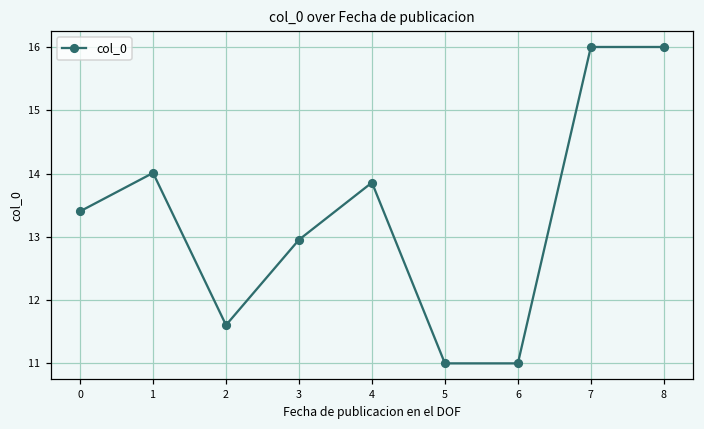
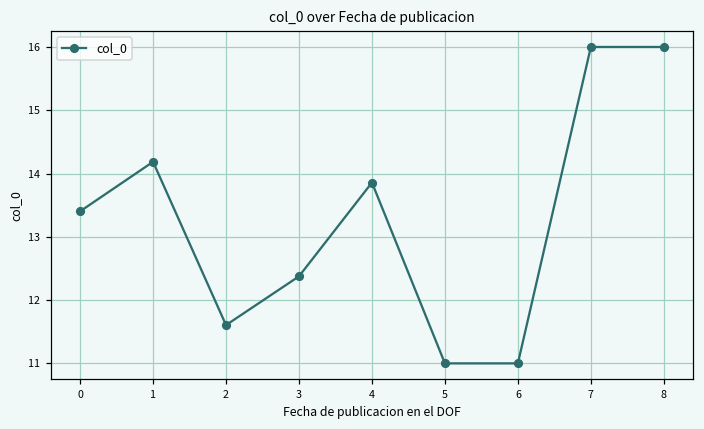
1: 14.0 -> 14.2
3: 13.0 -> 12.4
